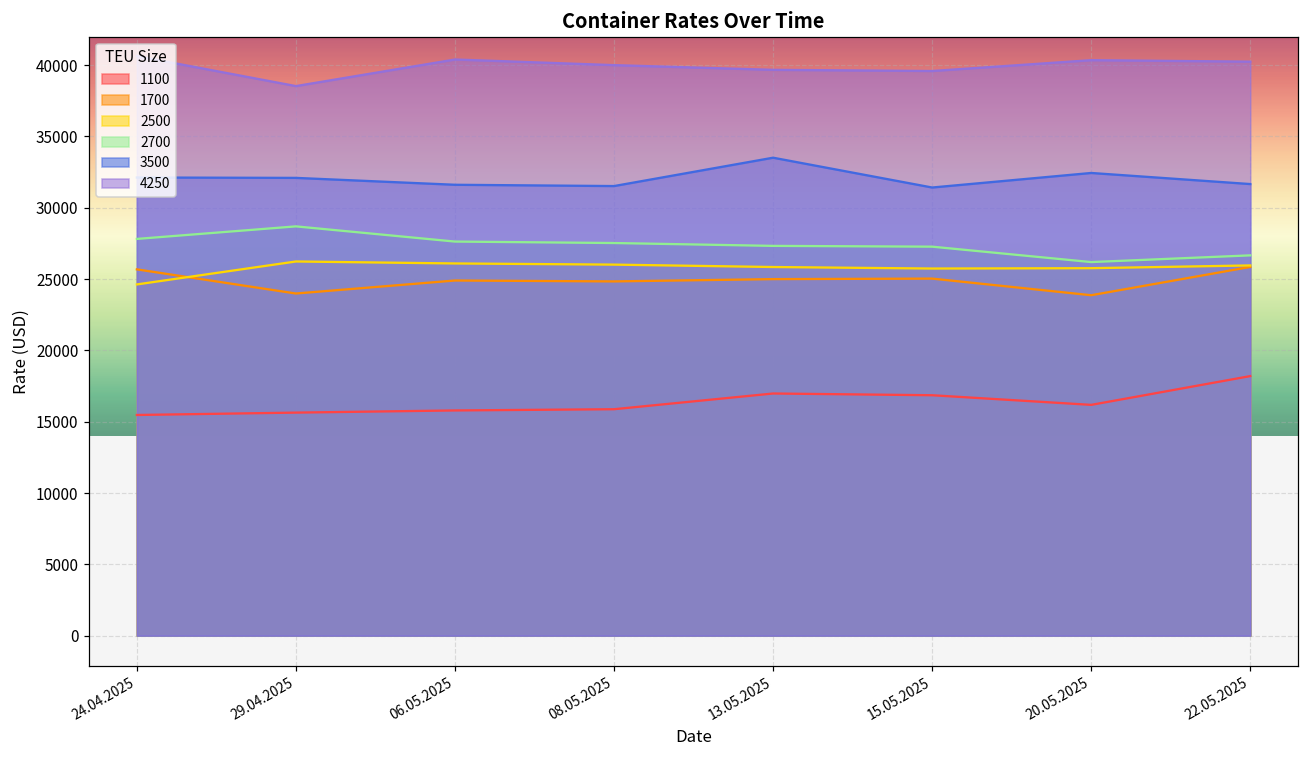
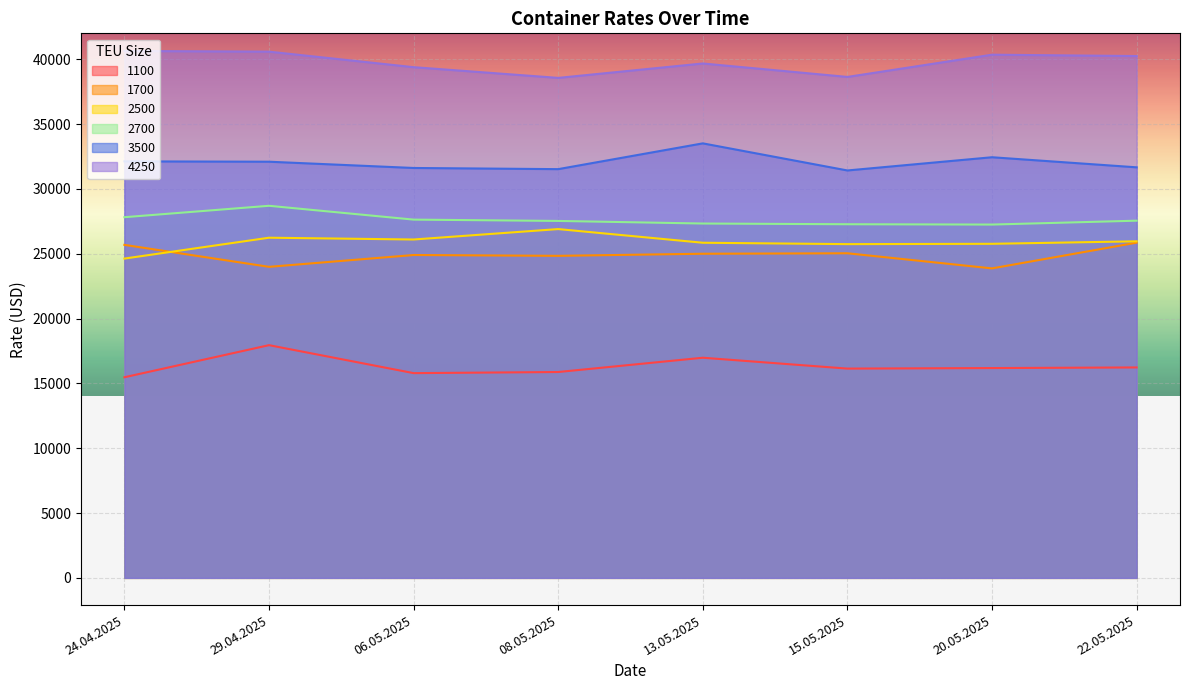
1100, 29.04.2025: 15600 -> 17900
4250, 29.04.2025: 38500 -> 40600
4250, 06.05.2025: 40400 -> 39400
2500, 08.05.2025: 26000 -> 26900
4250, 08.05.2025: 40000 -> 38600
1100, 15.05.2025: 16900 -> 16100
4250, 15.05.2025: 39600 -> 38600
2700, 20.05.2025: 26200 -> 27300
1100, 22.05.2025: 18200 -> 16200
2700, 22.05.2025: 26700 -> 27600
